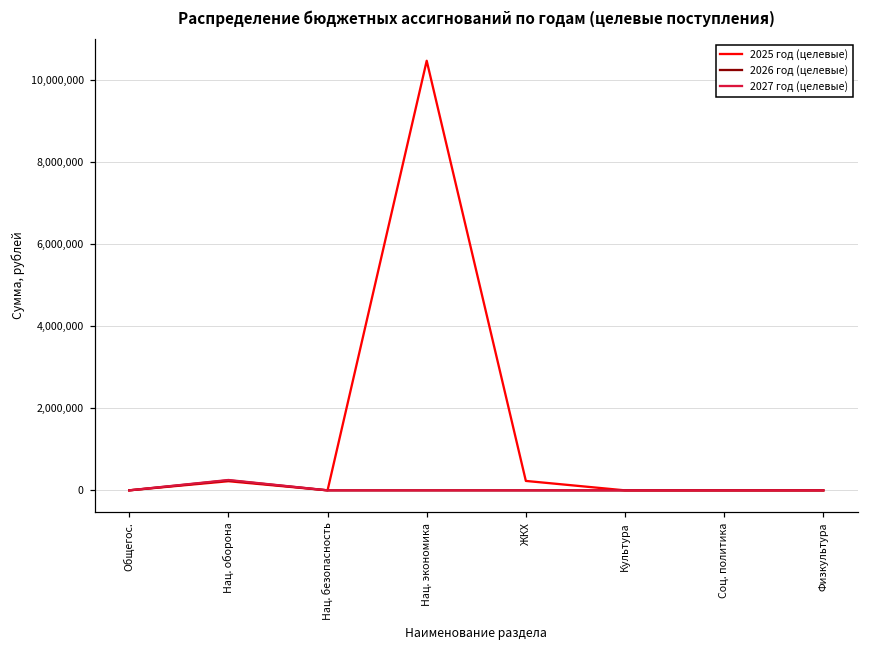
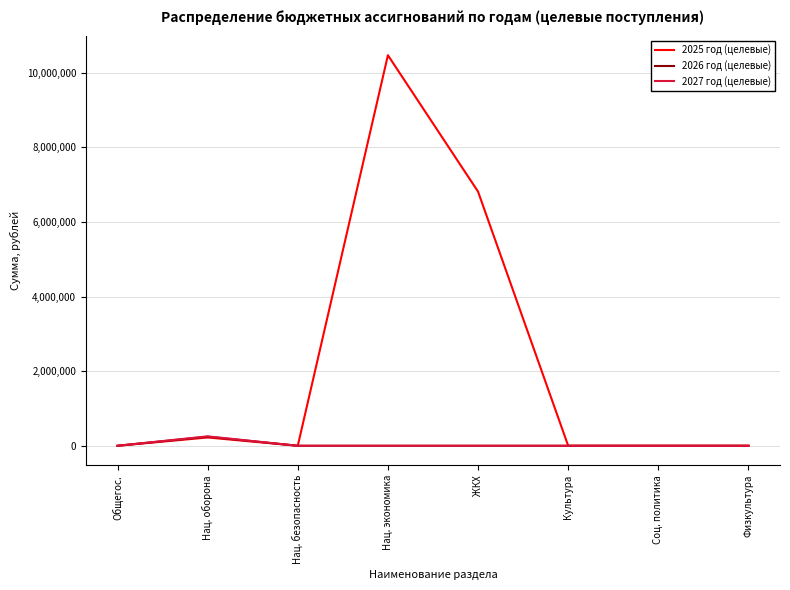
2025 год (целевые), ЖКХ: 200,000 -> 6,800,000
